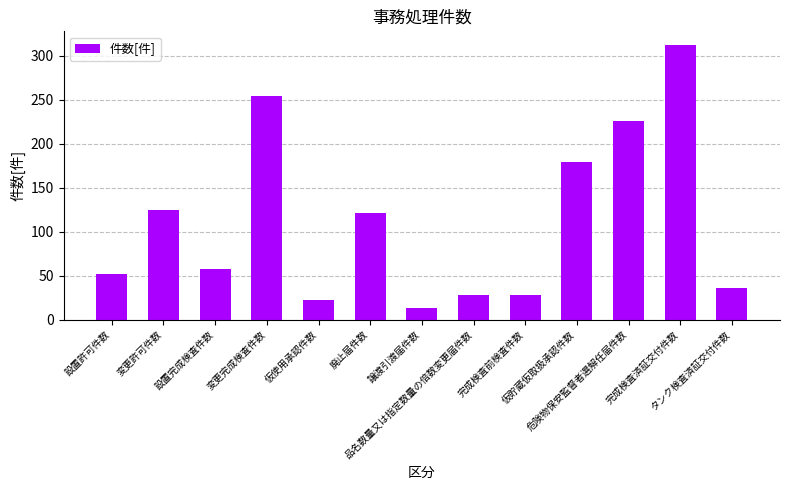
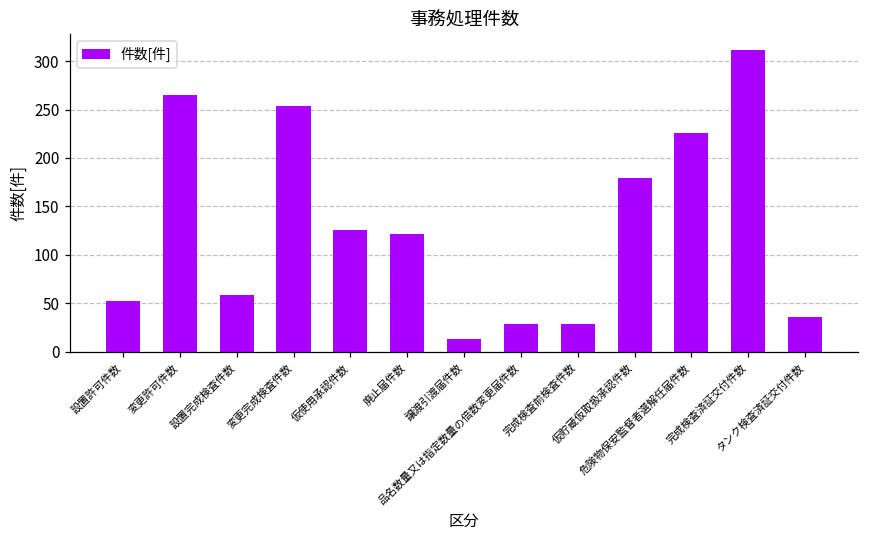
変更許可件数: 130 -> 270
仮使用承認件数: 20 -> 130
